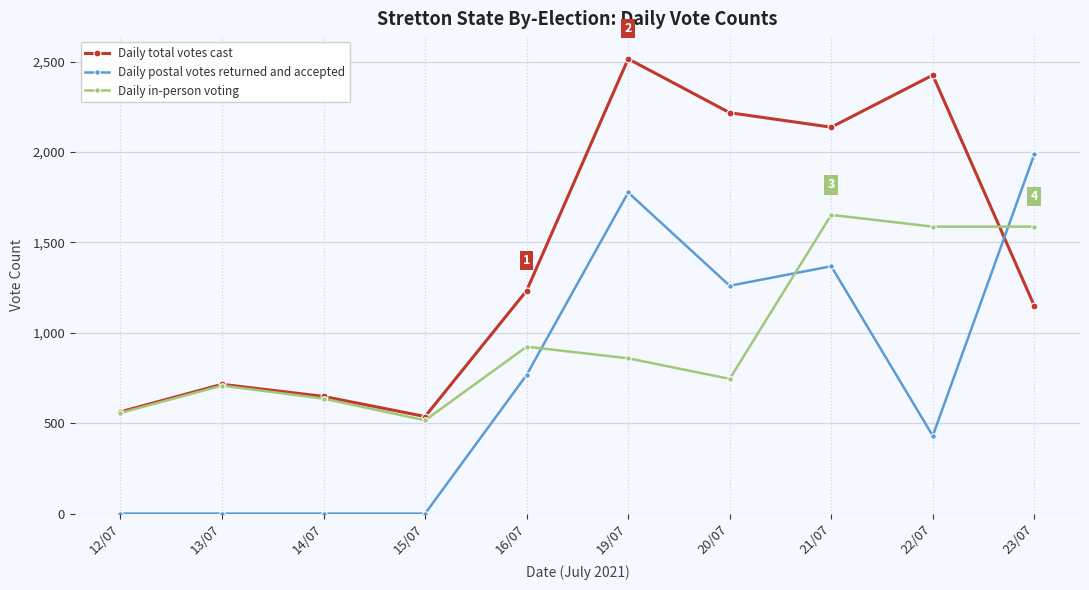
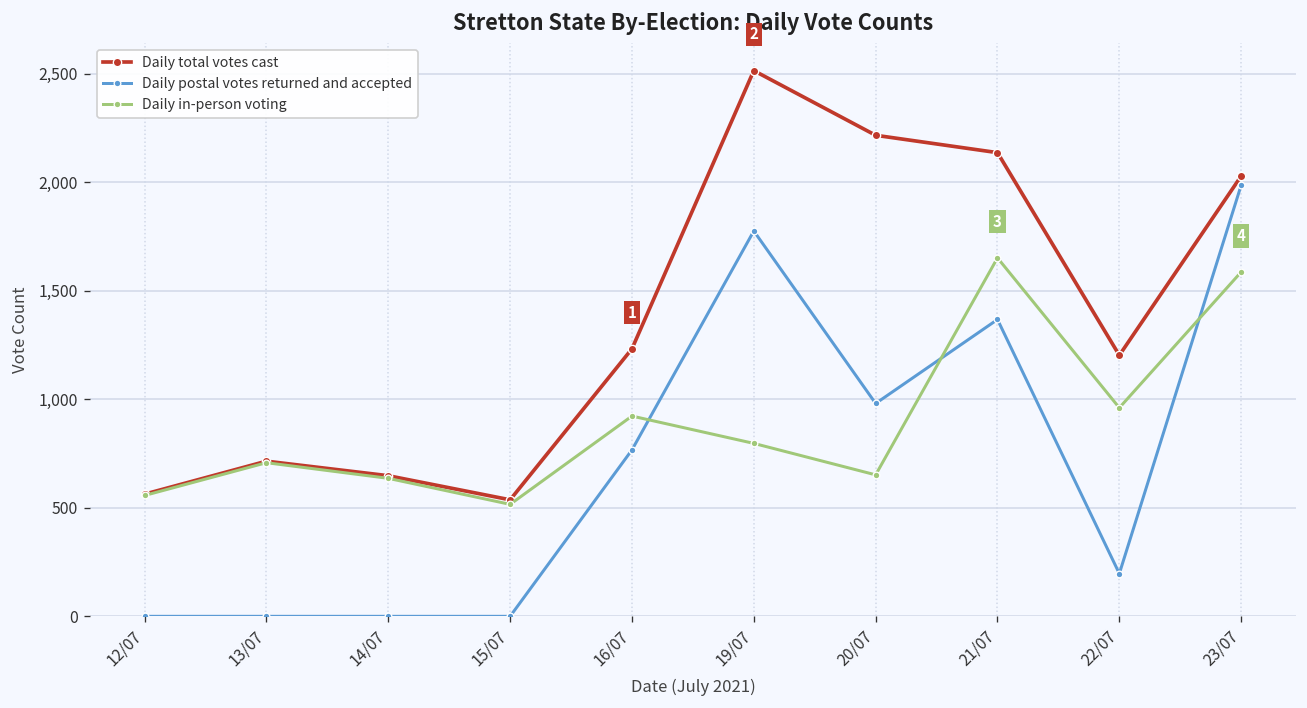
Daily in-person voting, 19/07: 860 -> 800
Daily postal votes returned and accepted, 20/07: 1,260 -> 980
Daily in-person voting, 20/07: 750 -> 650
Daily total votes cast, 22/07: 2,430 -> 1,200
Daily postal votes returned and accepted, 22/07: 430 -> 200
Daily in-person voting, 22/07: 1,590 -> 960
Daily total votes cast, 23/07: 1,150 -> 2,030
